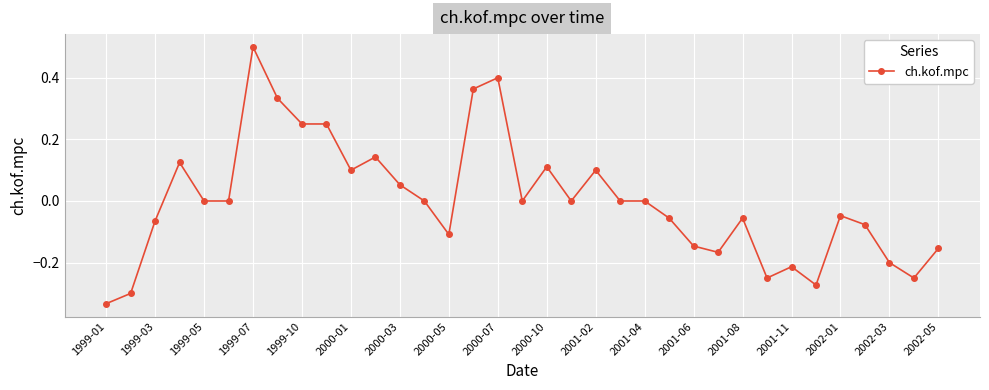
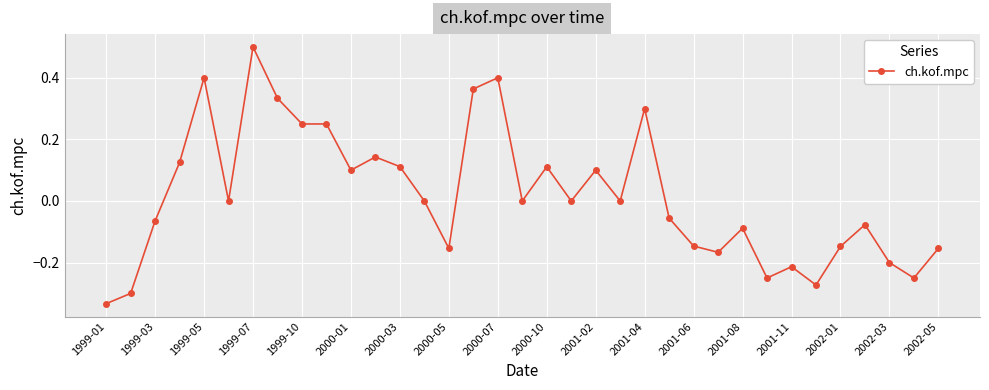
1999-05: 0.0 -> 0.4
2000-03: 0.05 -> 0.11
2000-05: -0.11 -> -0.15
2001-04: 0.0 -> 0.3
2001-08: -0.06 -> -0.09
2002-01: -0.05 -> -0.15
